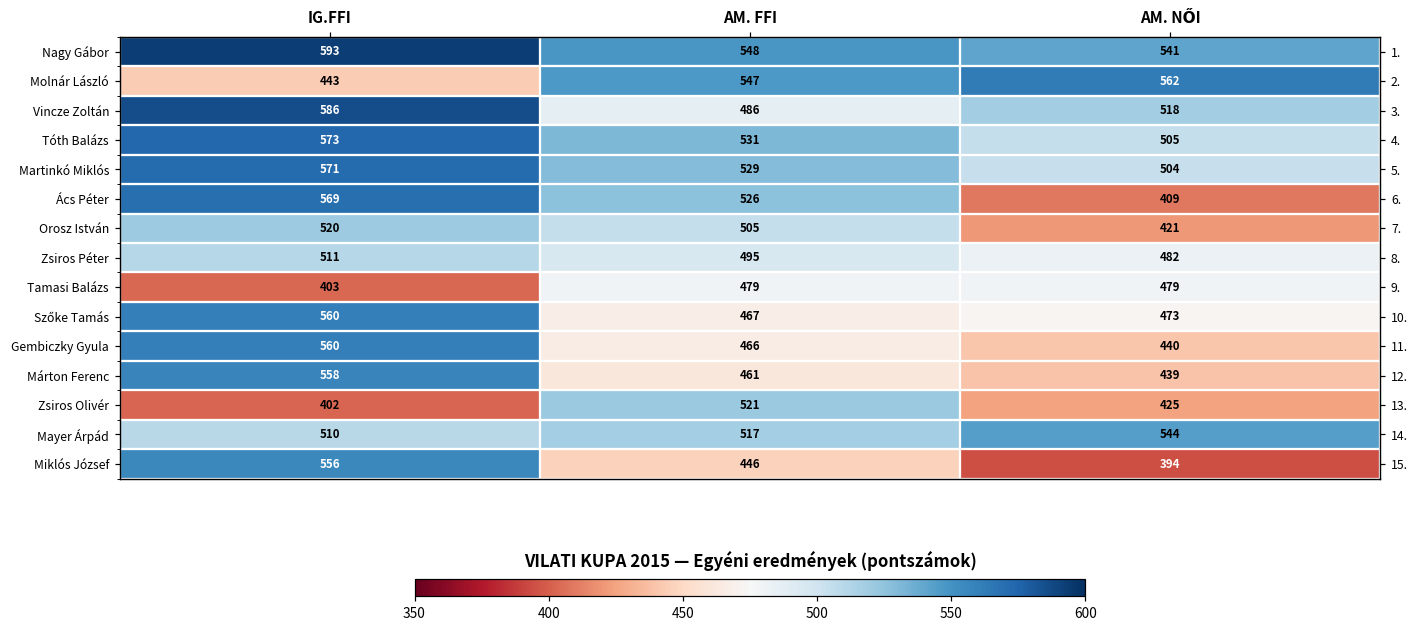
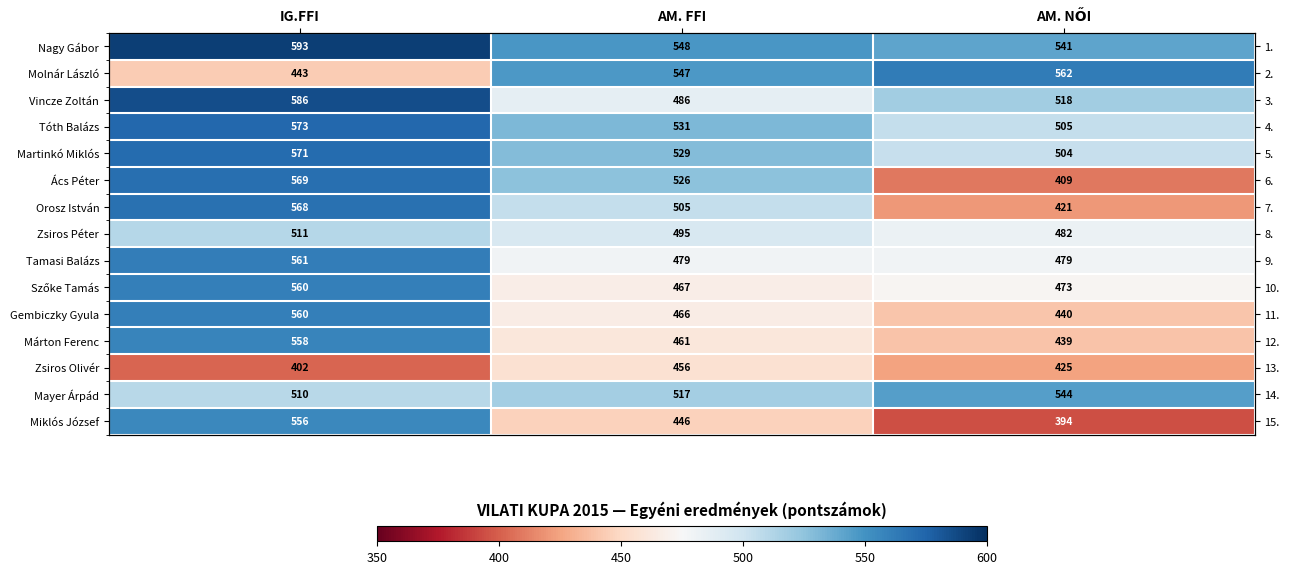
Orosz István, IG.FFI: 520 -> 568
Tamasi Balázs, IG.FFI: 403 -> 561
Zsiros Olivér, AM. FFI: 521 -> 456
